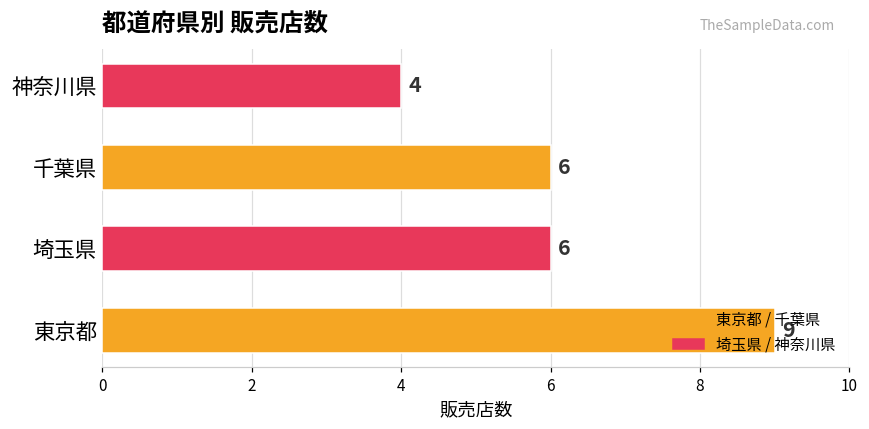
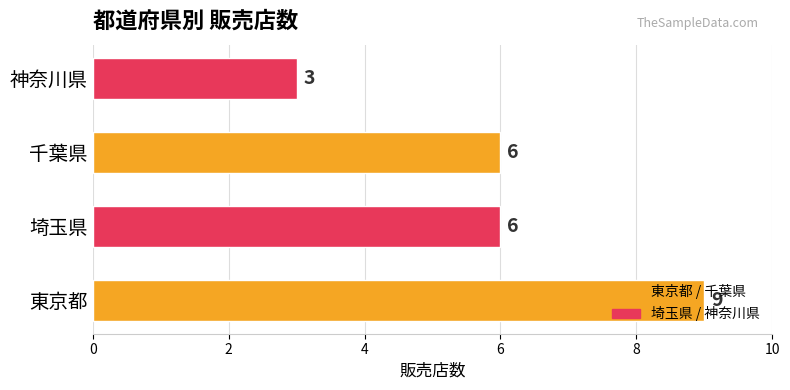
神奈川県: 4 -> 3
